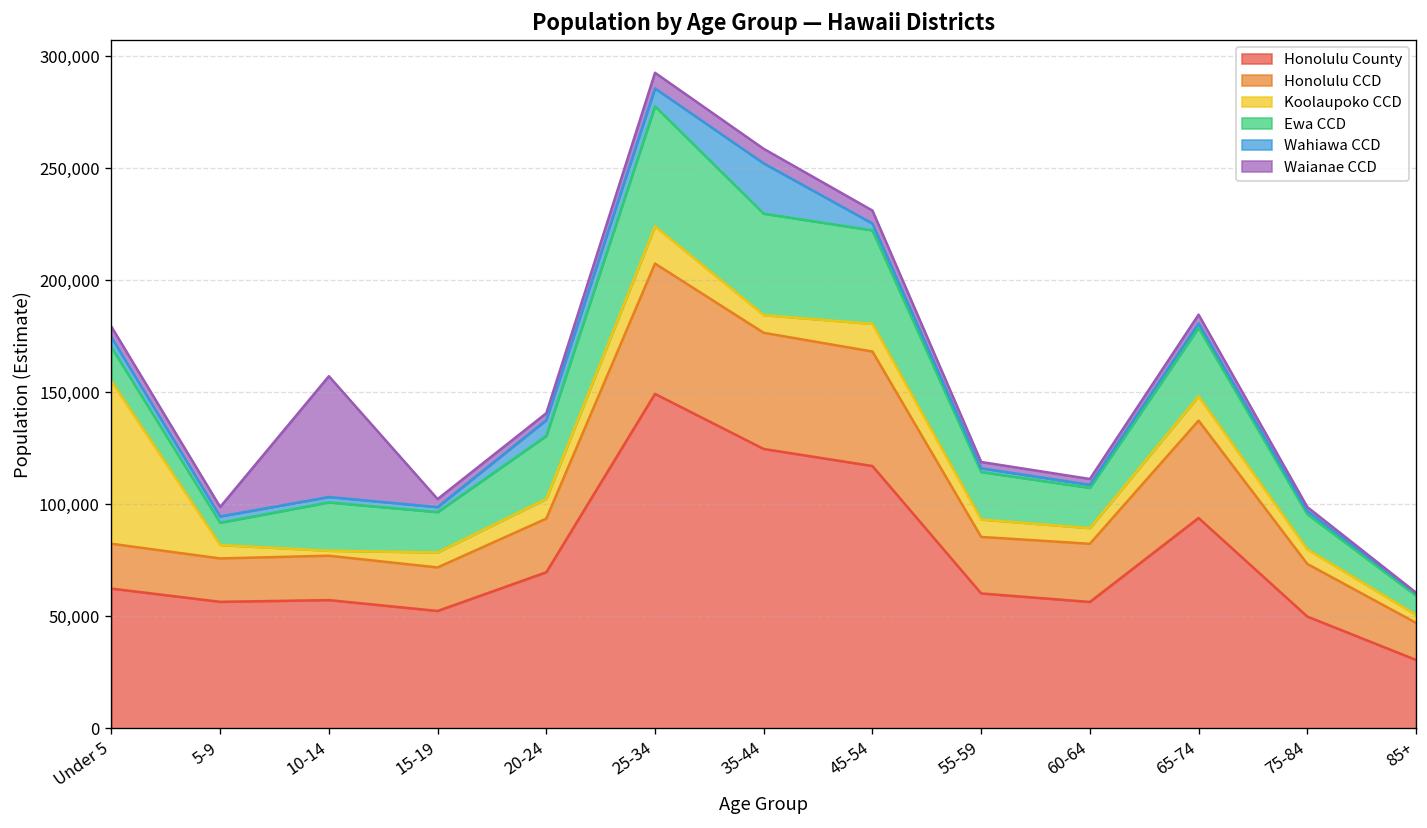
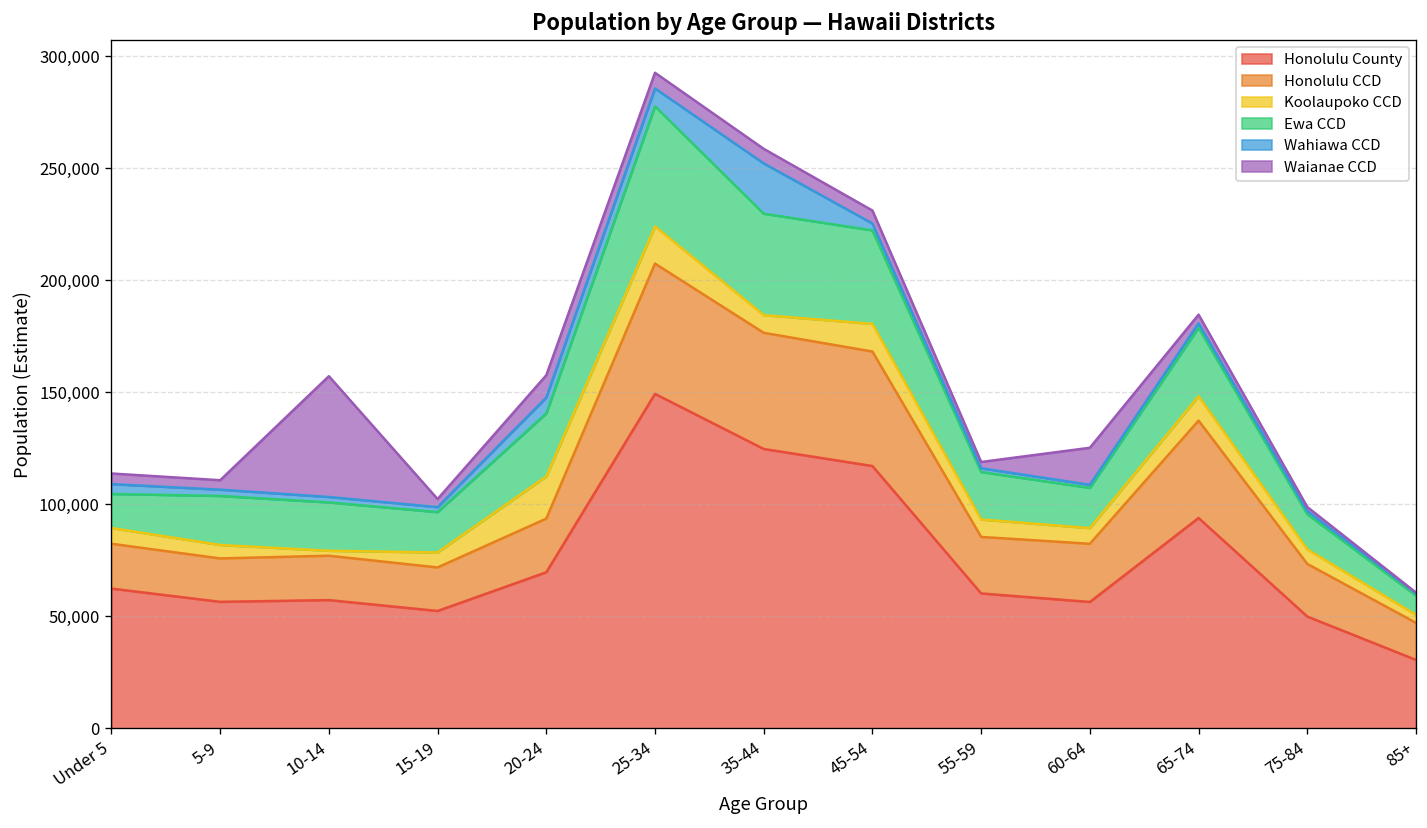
Koolaupoko CCD, Under 5: 73,000 -> 7,000
Ewa CCD, 5-9: 10,000 -> 22,000
Koolaupoko CCD, 20-24: 9,000 -> 19,000
Waianae CCD, 20-24: 3,000 -> 10,000
Waianae CCD, 60-64: 3,000 -> 17,000
